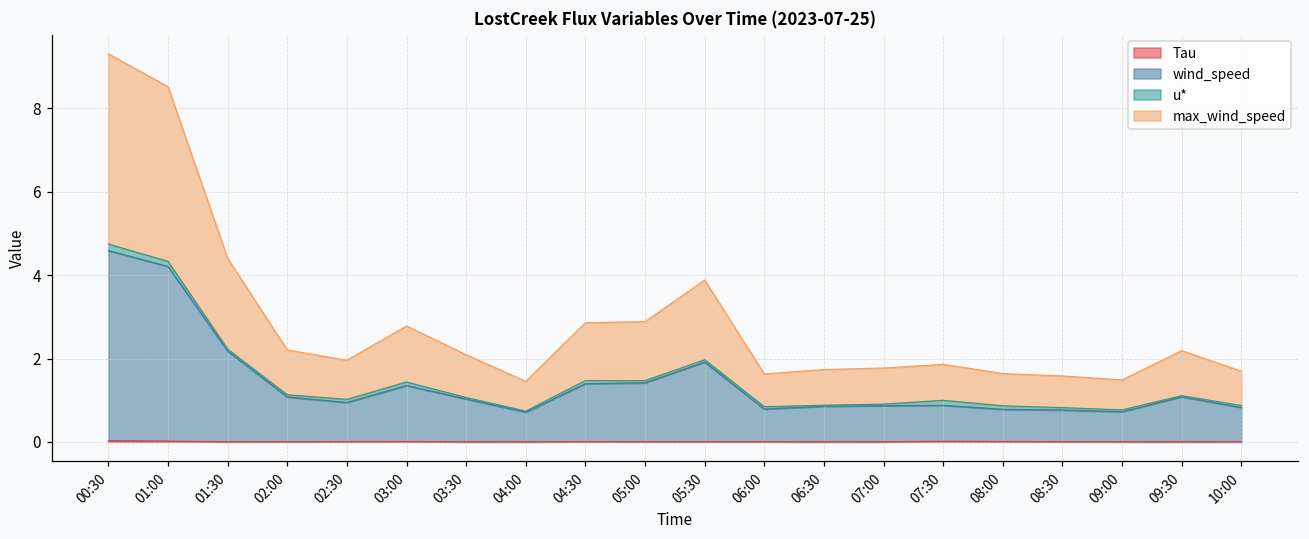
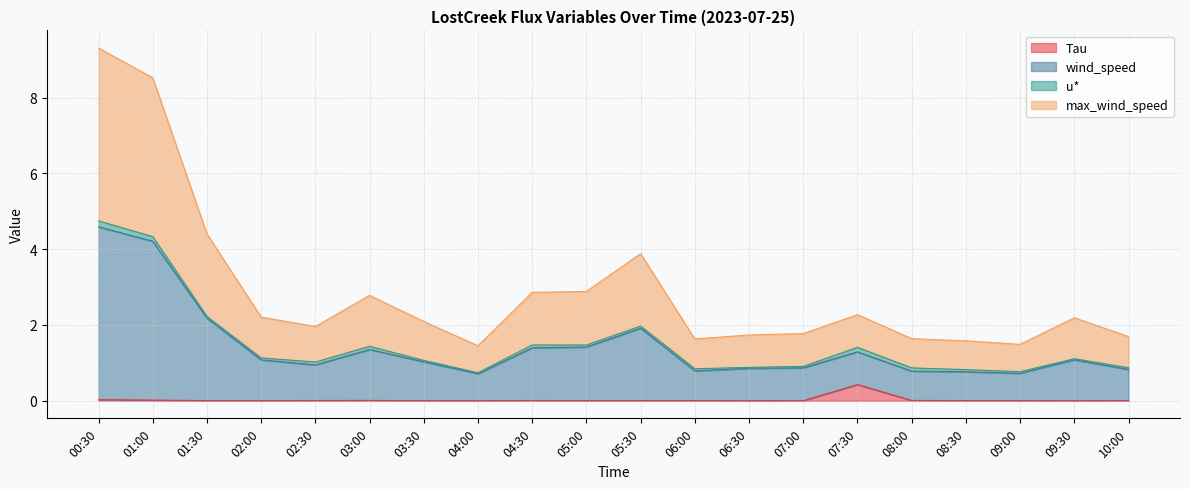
Tau, 07:30: 0.0 -> 0.4
